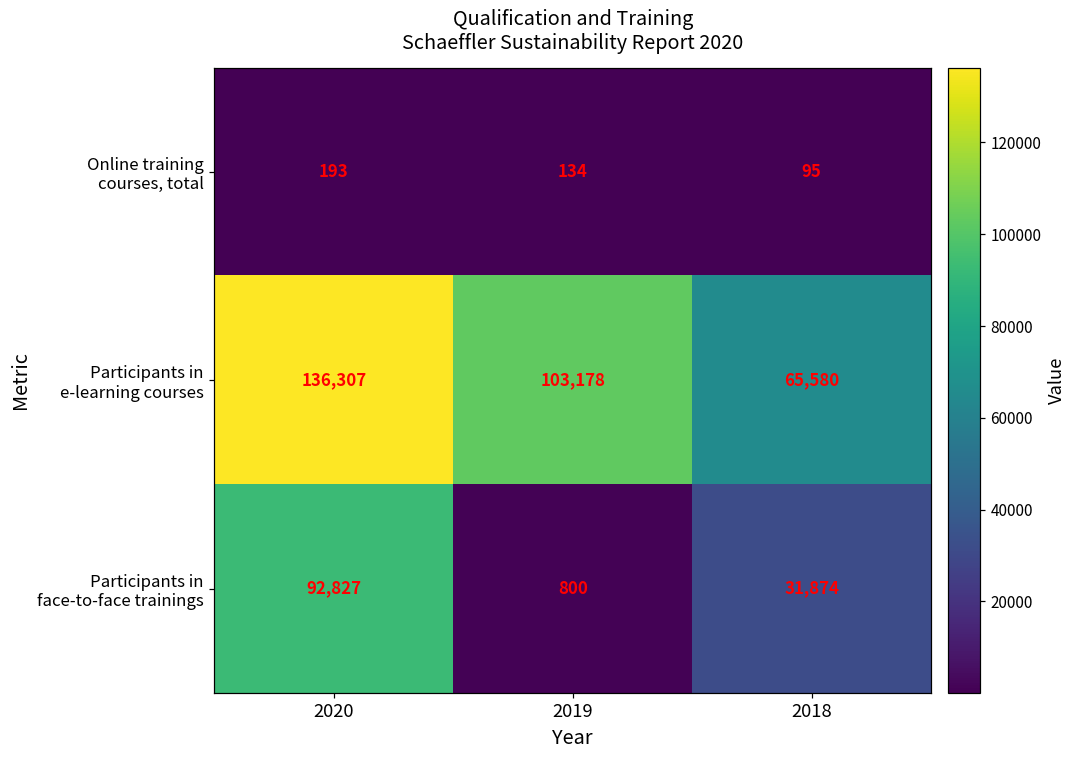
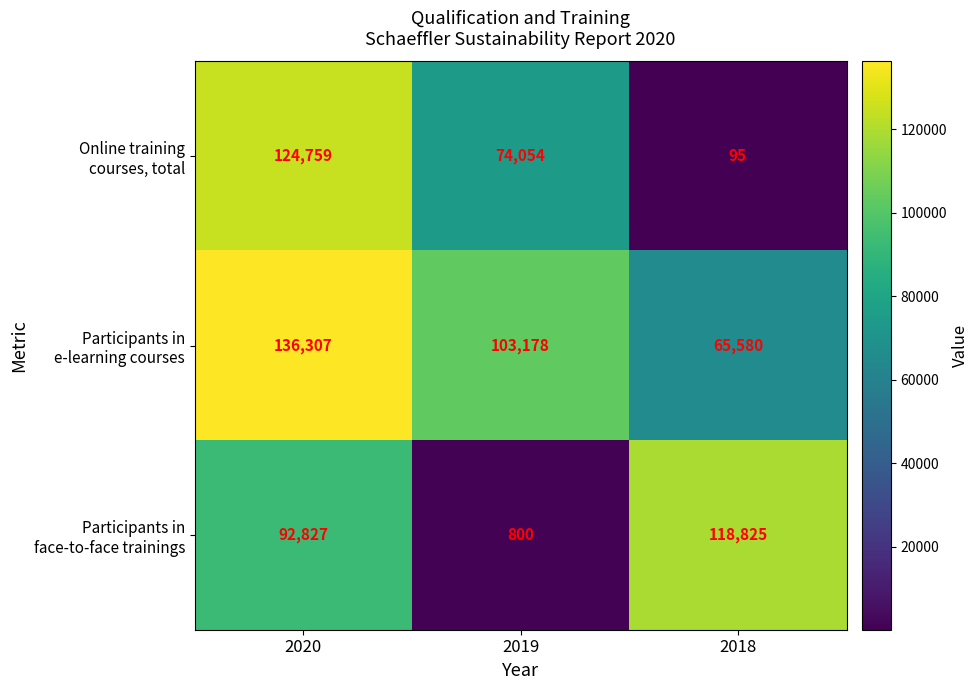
Online training courses, total, 2020: 193 -> 124,759
Online training courses, total, 2019: 134 -> 74,054
Participants in face-to-face trainings, 2018: 31,874 -> 118,825
